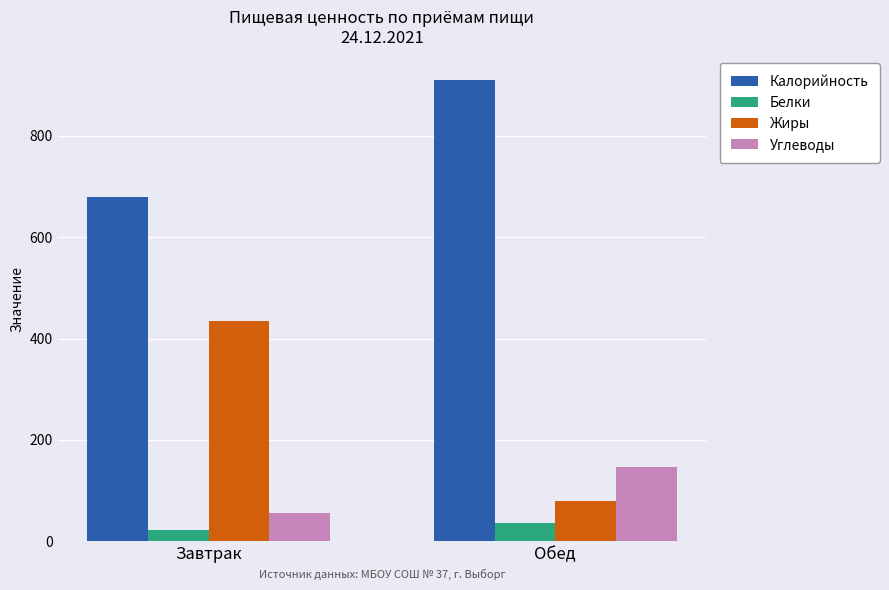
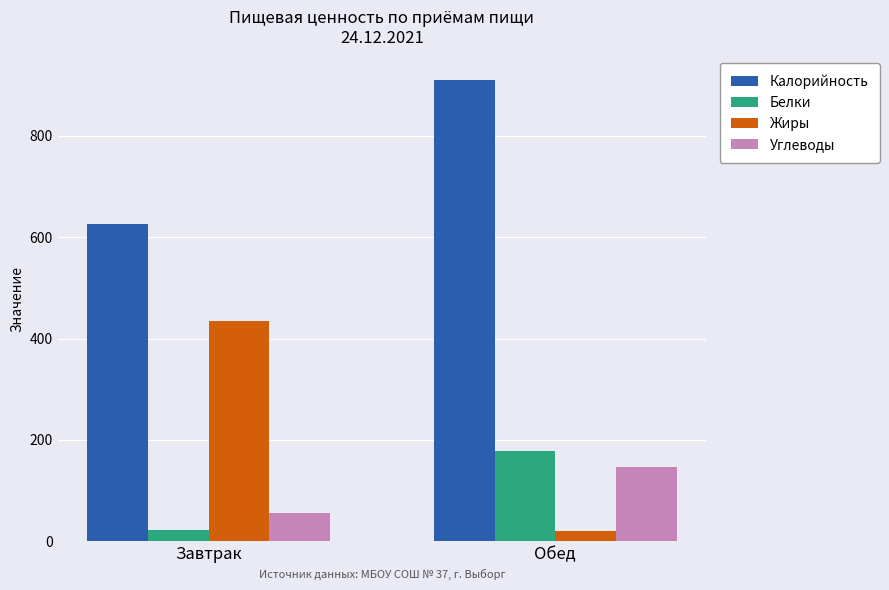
Калорийность, Завтрак: 680 -> 630
Белки, Обед: 40 -> 180
Жиры, Обед: 80 -> 20
